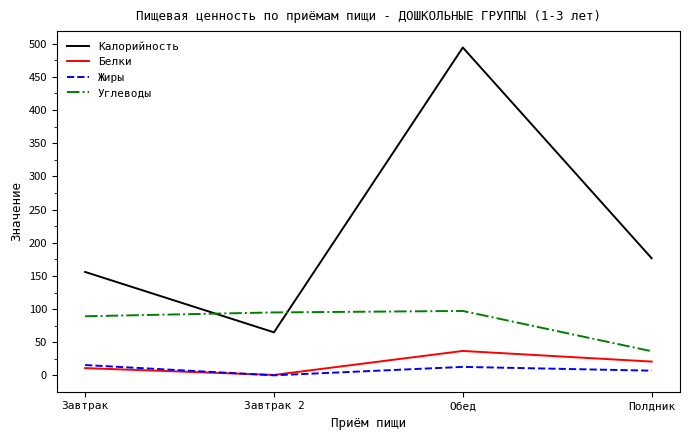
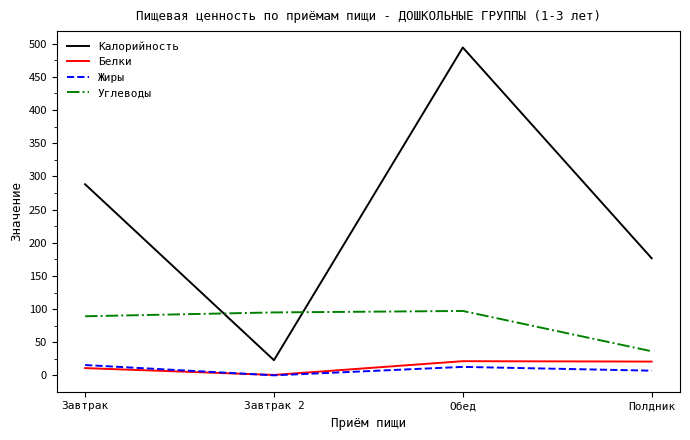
Калорийность, Завтрак: 160 -> 290
Калорийность, Завтрак 2: 70 -> 20
Белки, Обед: 40 -> 20
